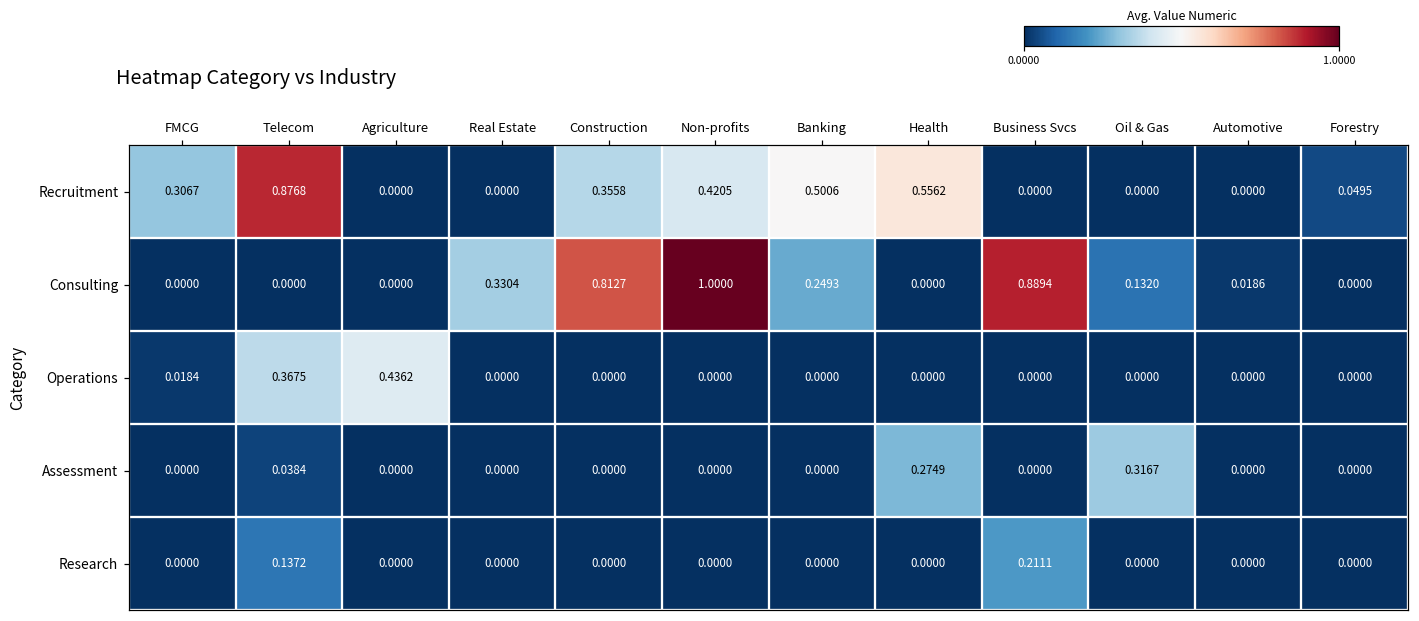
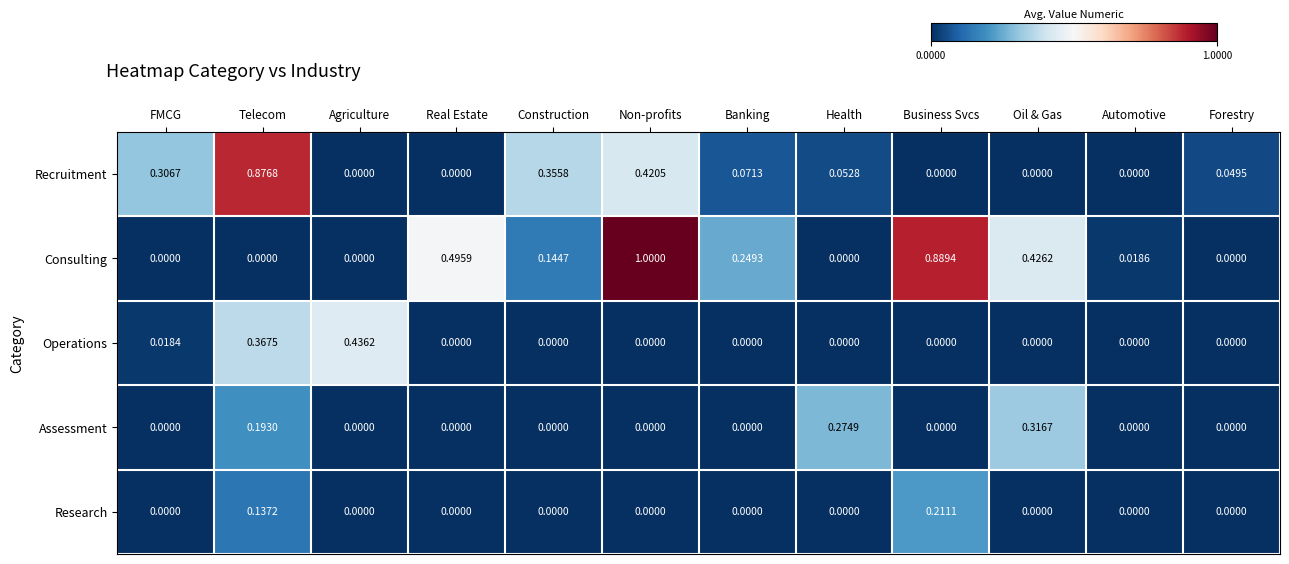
Recruitment, Banking: 0.5006 -> 0.0713
Recruitment, Health: 0.5562 -> 0.0528
Consulting, Real Estate: 0.3304 -> 0.4959
Consulting, Construction: 0.8127 -> 0.1447
Consulting, Oil & Gas: 0.1320 -> 0.4262
Assessment, Telecom: 0.0384 -> 0.1930
